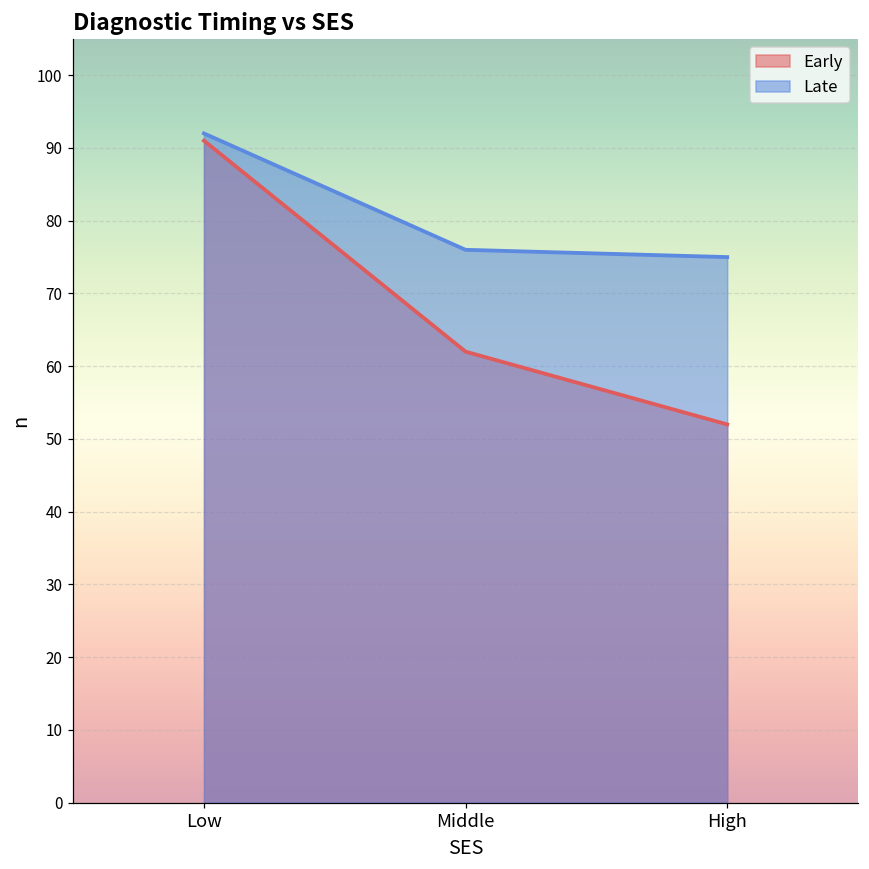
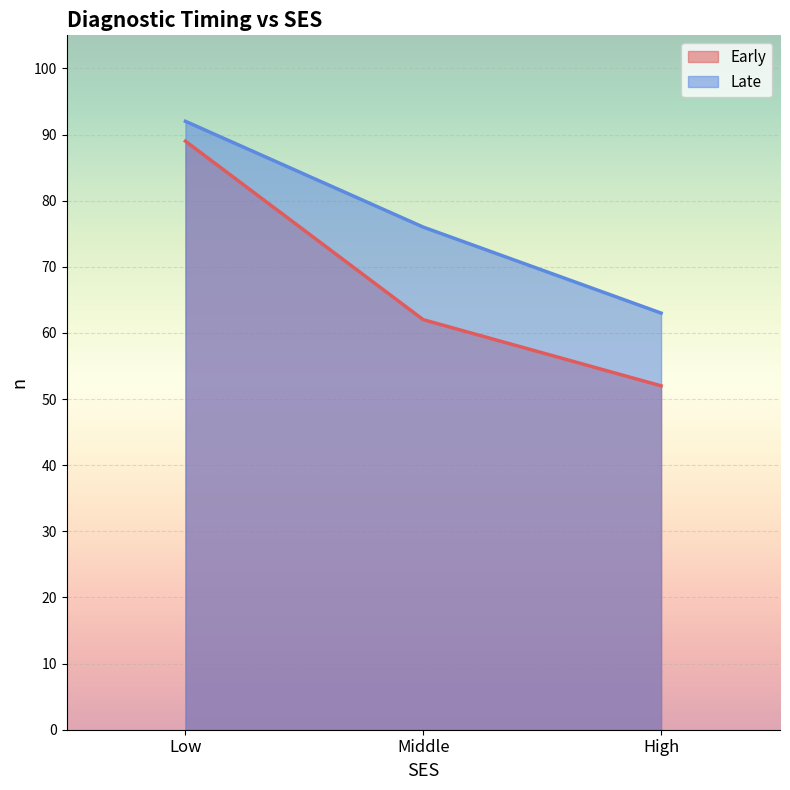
Early, Low: 91 -> 89
Late, High: 75 -> 63
